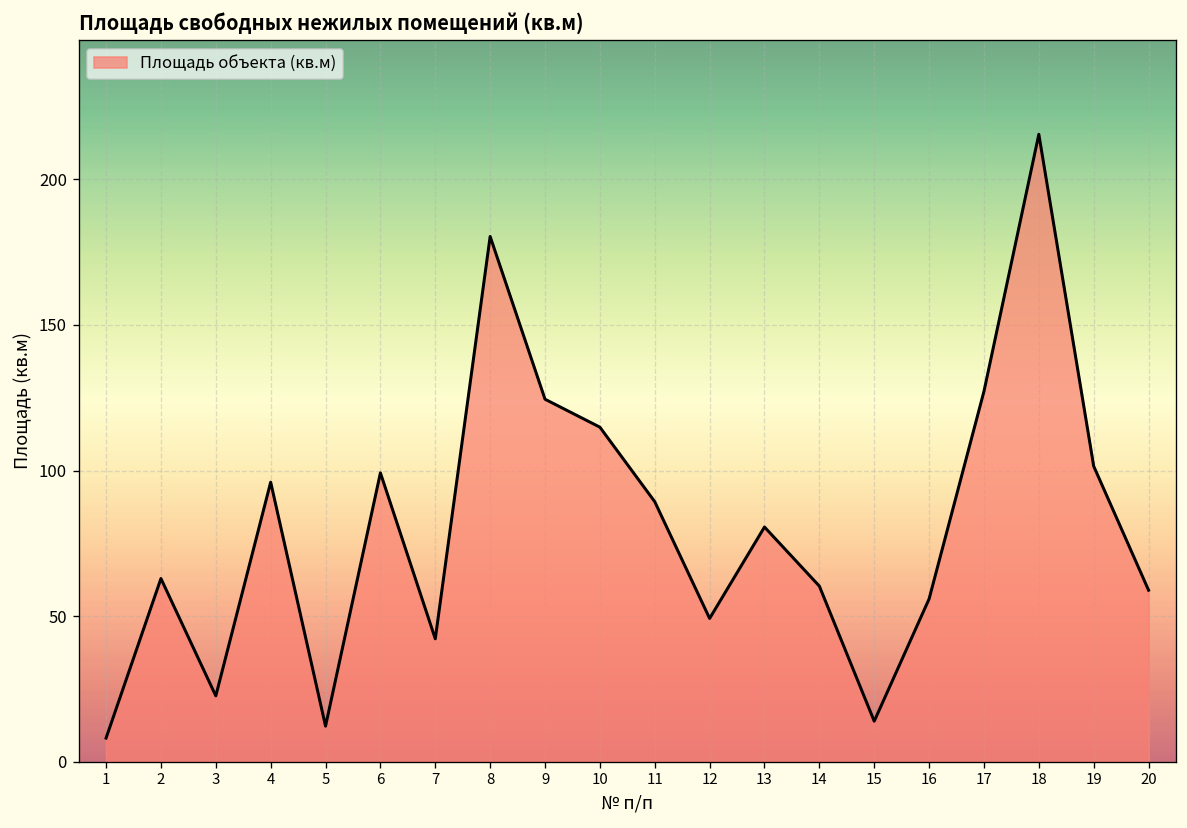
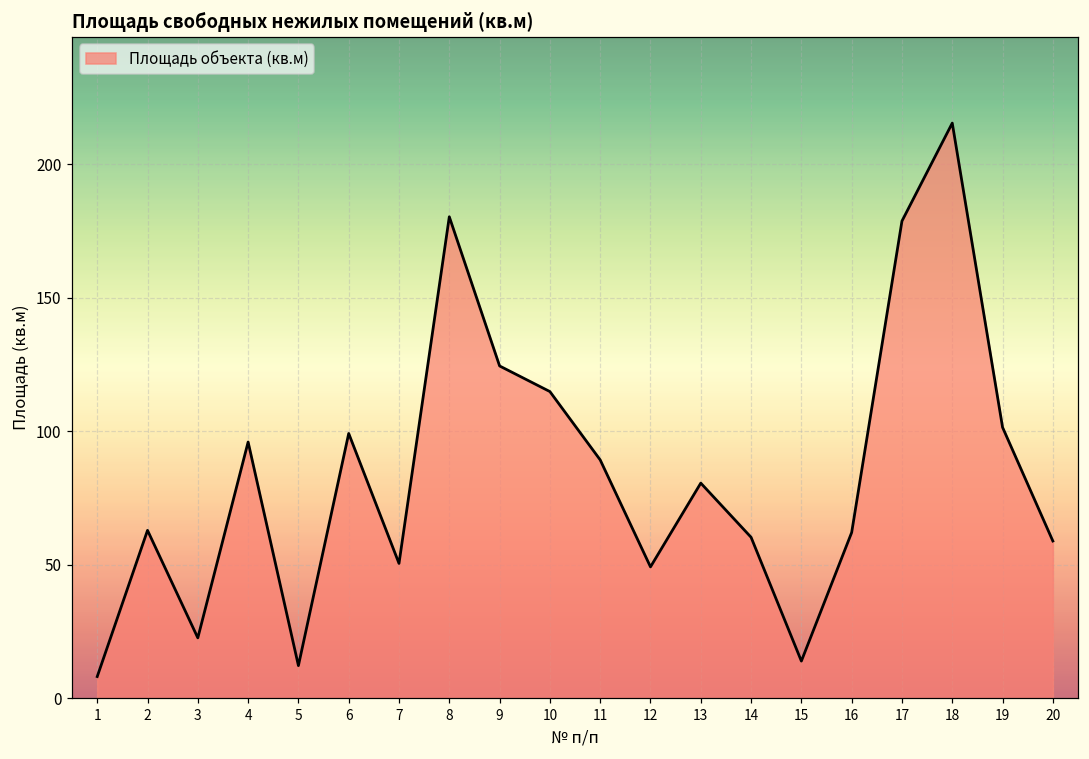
7: 42 -> 51
16: 56 -> 62
17: 127 -> 179
